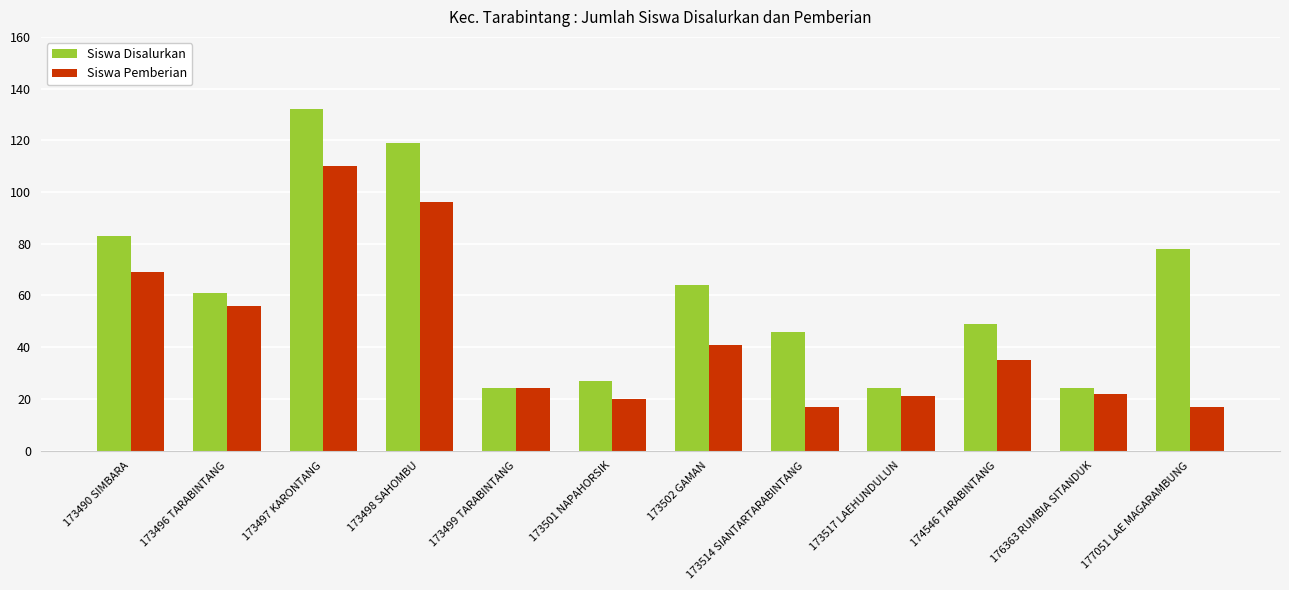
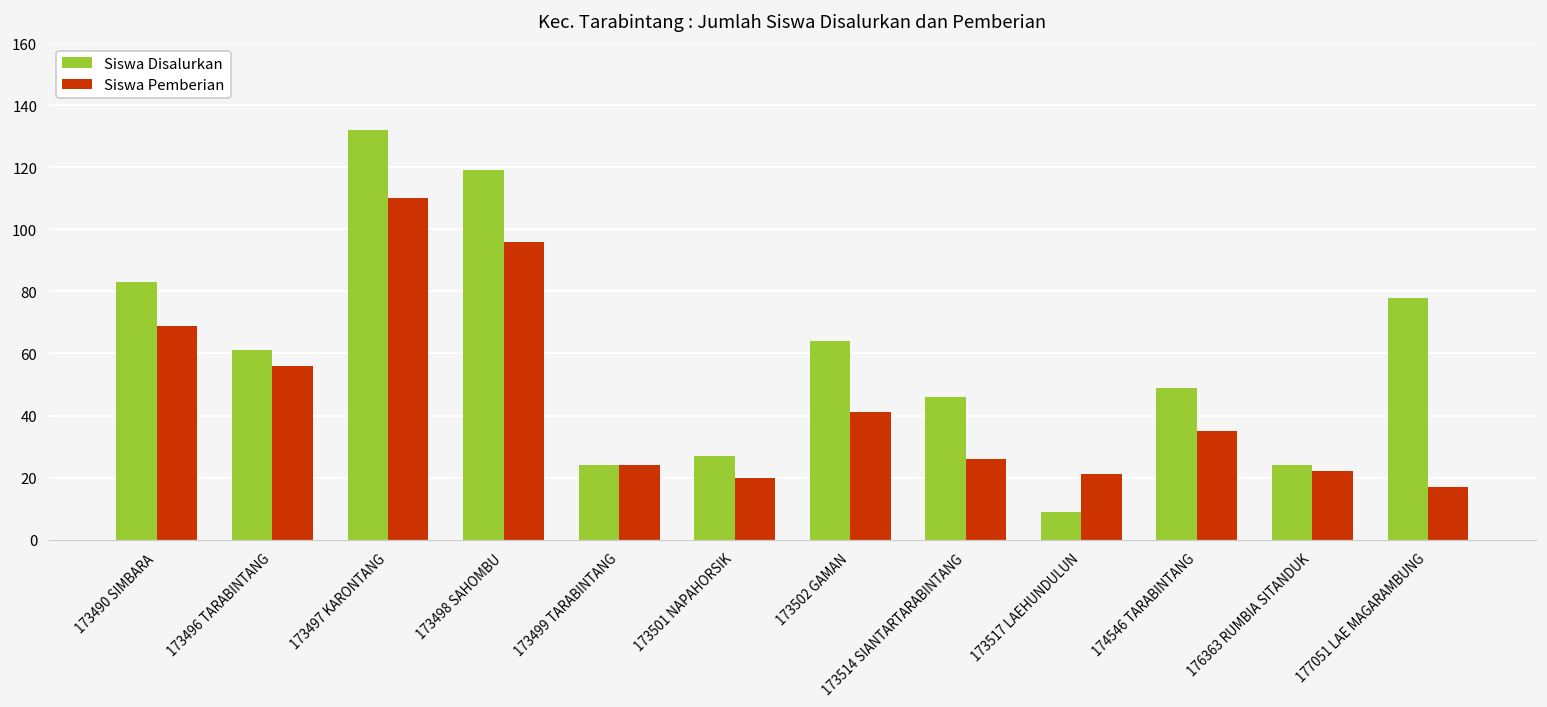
Siswa Pemberian, 173514 SIANTARTARABINTANG: 17 -> 26
Siswa Disalurkan, 173517 LAEHUNDULUN: 24 -> 9
